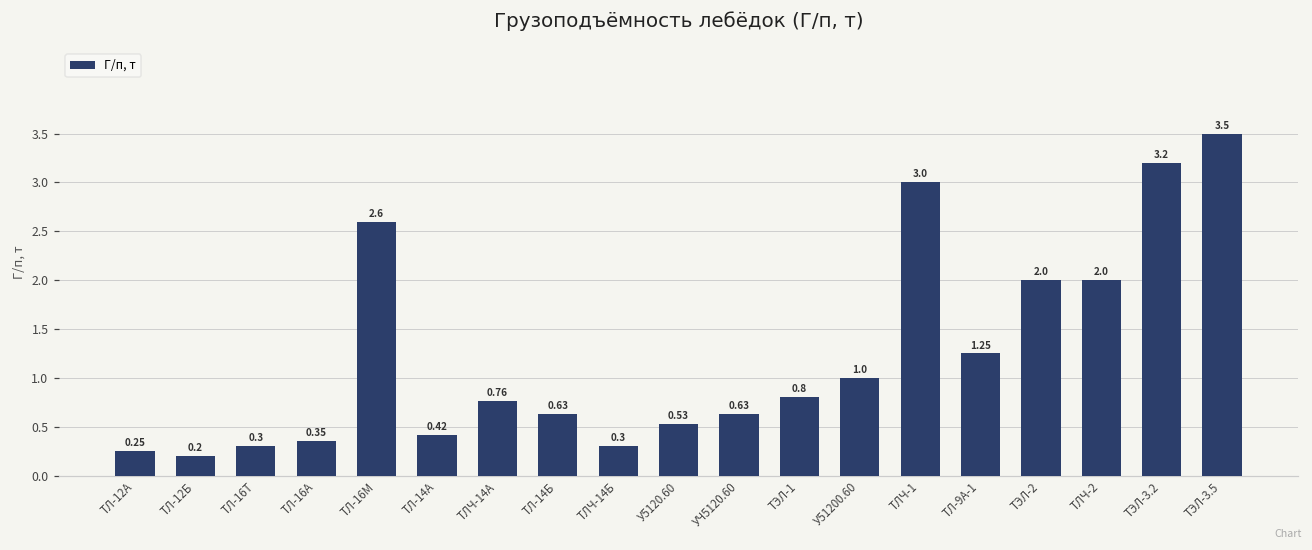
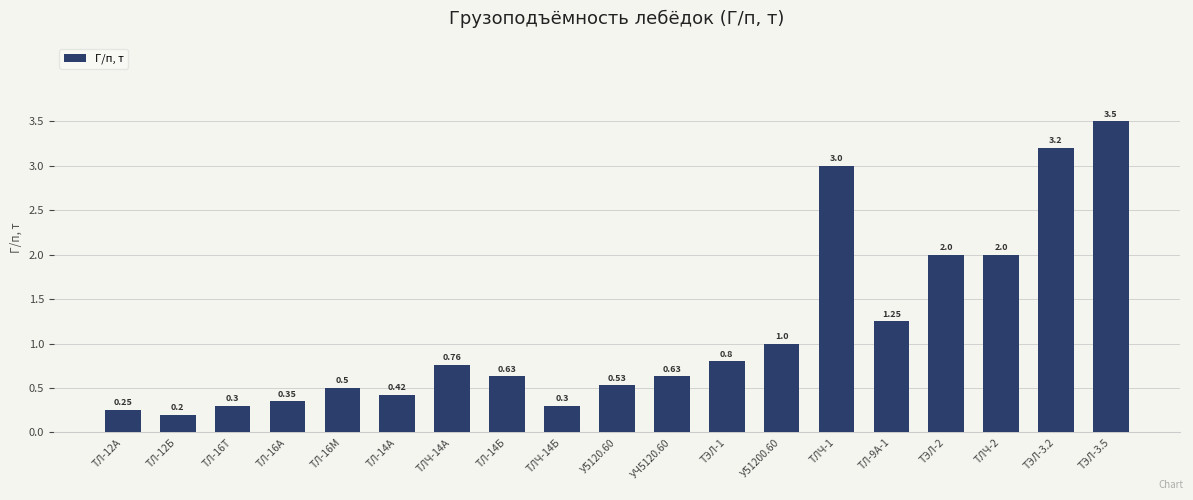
ТЛ-16М: 2.6 -> 0.5
